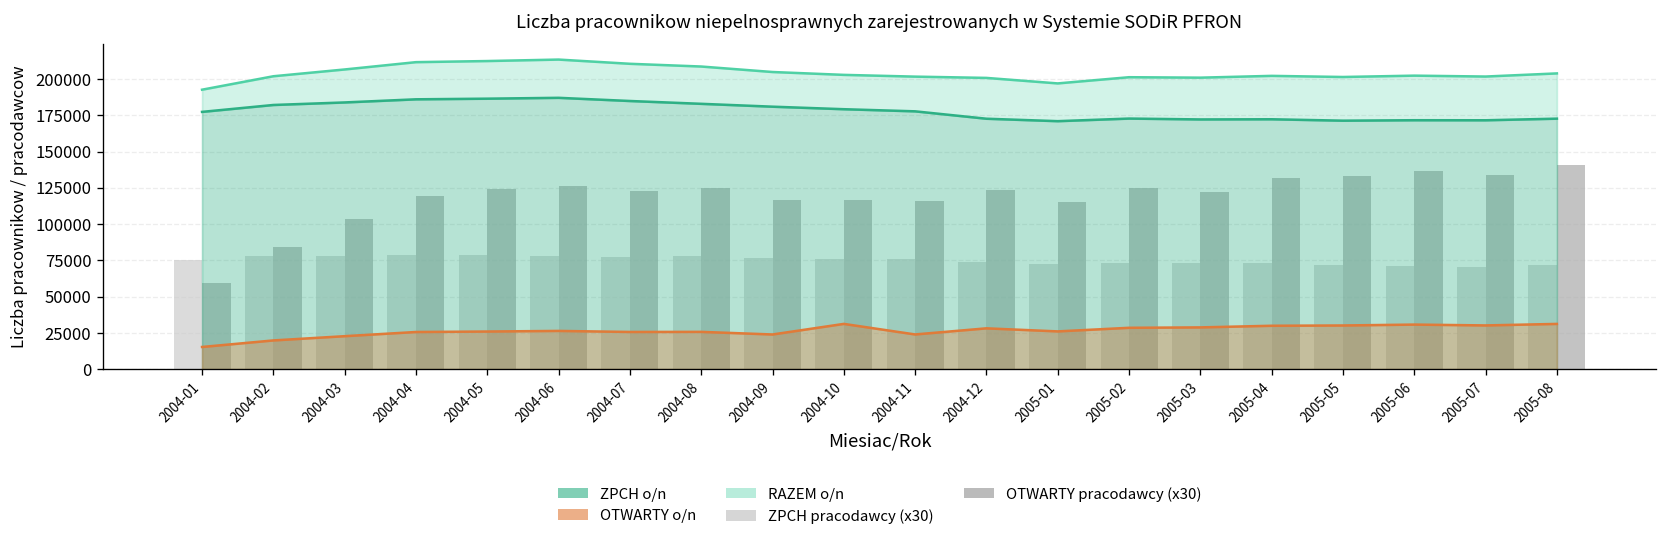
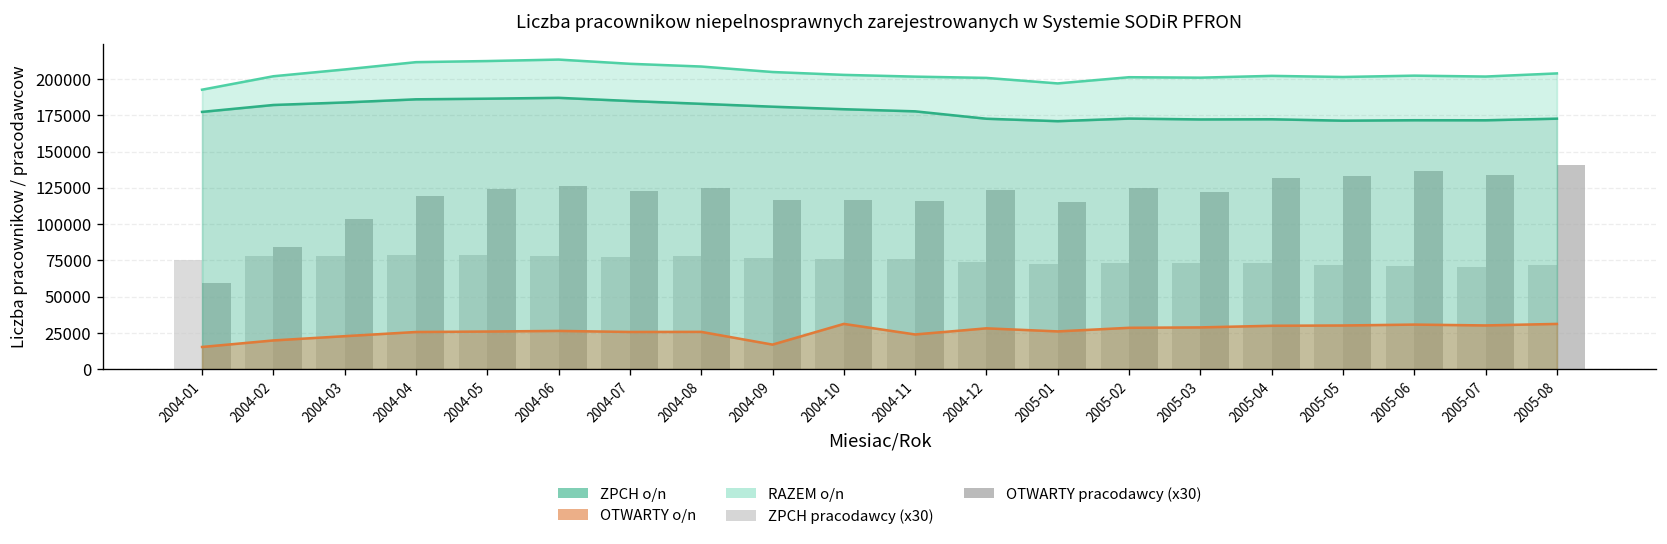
OTWARTY o/n, 2004-09: 24000 -> 17000
